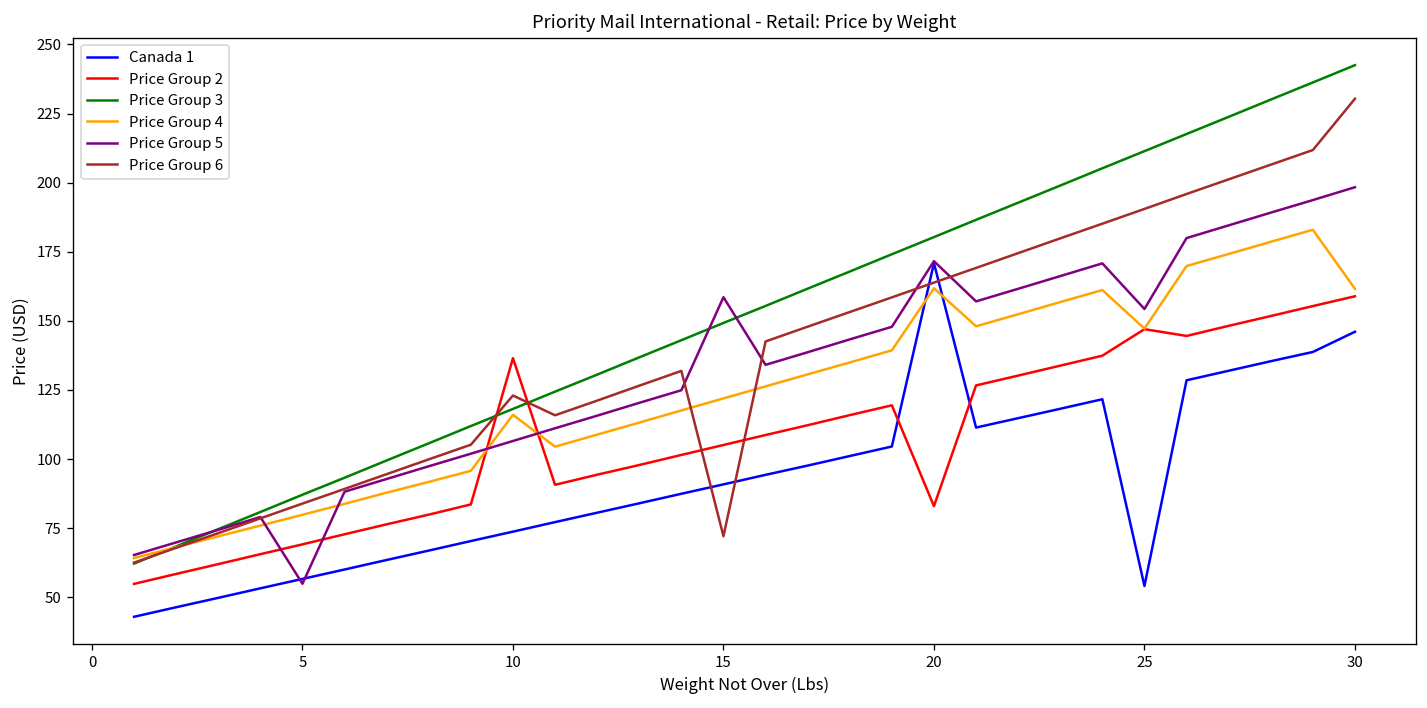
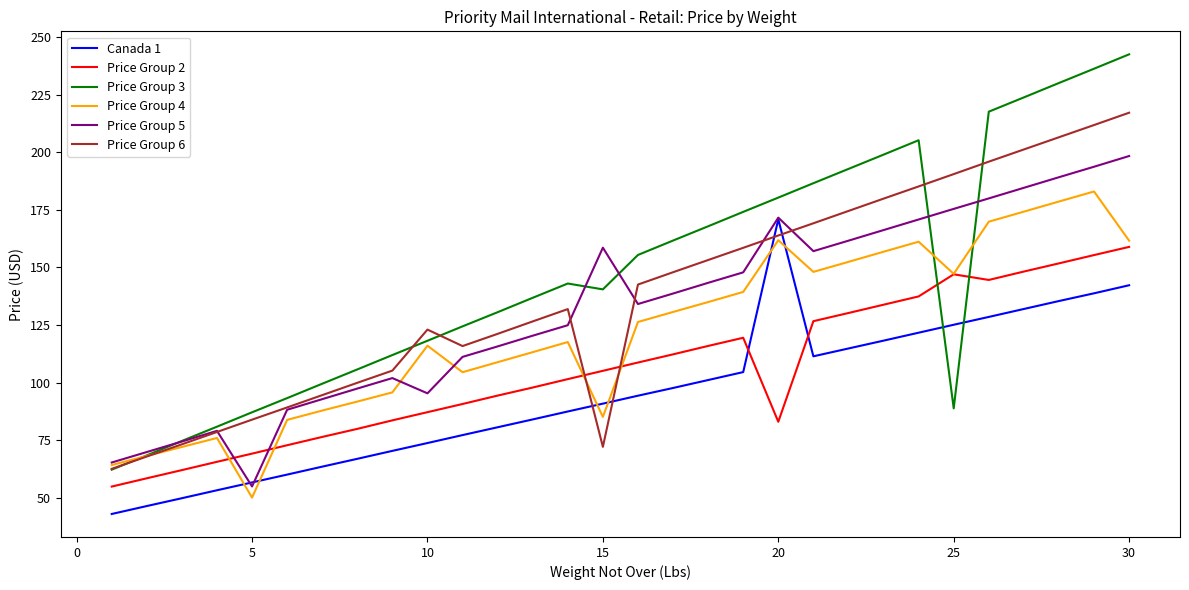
Price Group 4, 5: 80 -> 50
Price Group 2, 10: 137 -> 87
Price Group 5, 10: 107 -> 95
Price Group 3, 15: 149 -> 140
Price Group 4, 15: 122 -> 85
Canada 1, 25: 54 -> 125
Price Group 3, 25: 211 -> 89
Price Group 5, 25: 154 -> 175
Canada 1, 30: 146 -> 142
Price Group 6, 30: 230 -> 217
